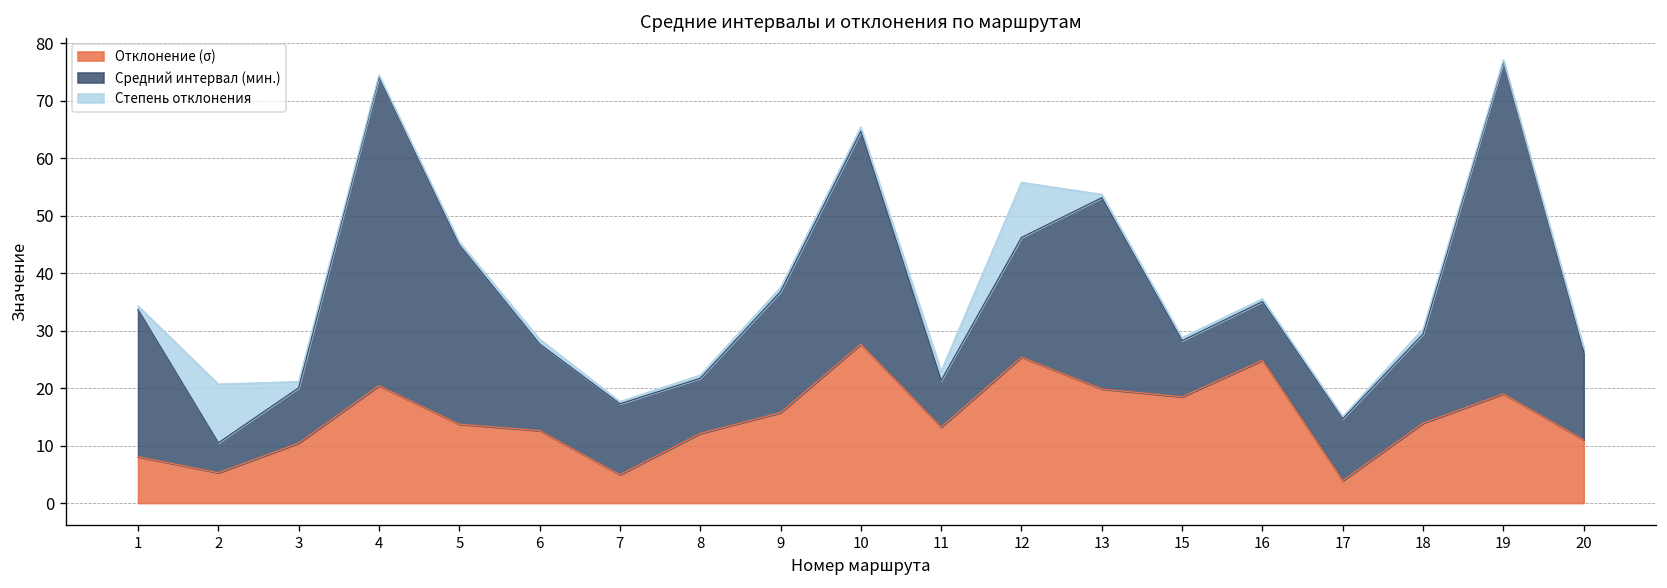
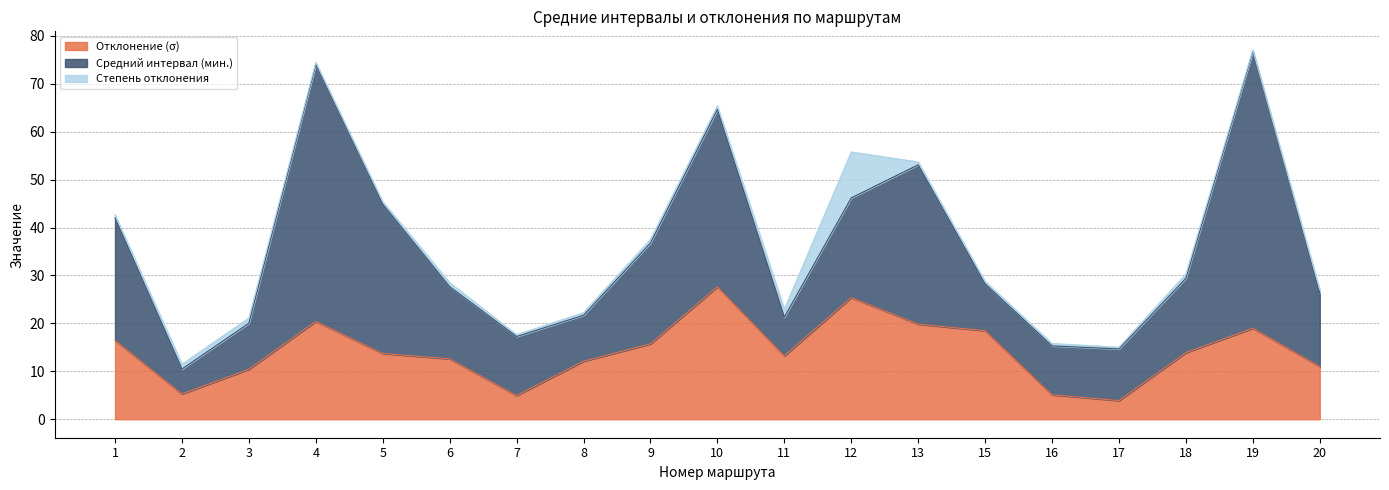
Отклонение (σ), 1: 8 -> 16
Степень отклонения, 2: 10 -> 1
Отклонение (σ), 16: 25 -> 5
